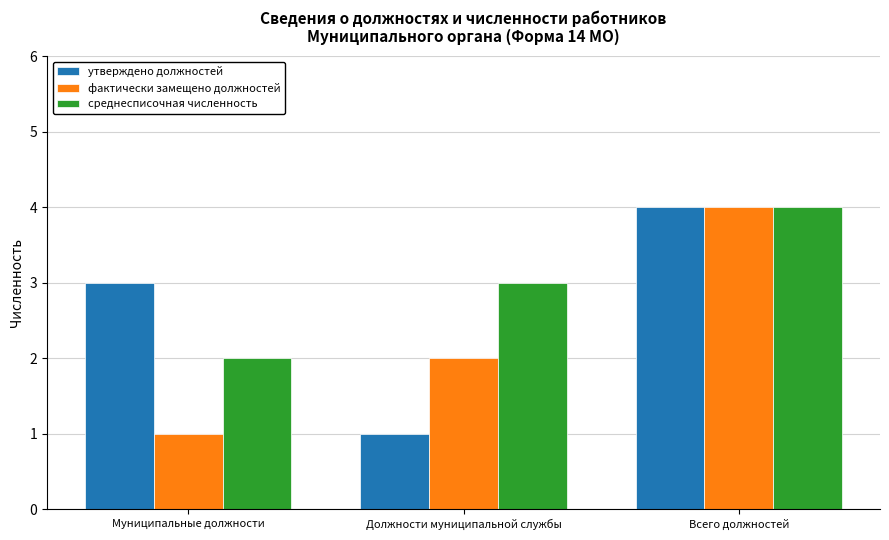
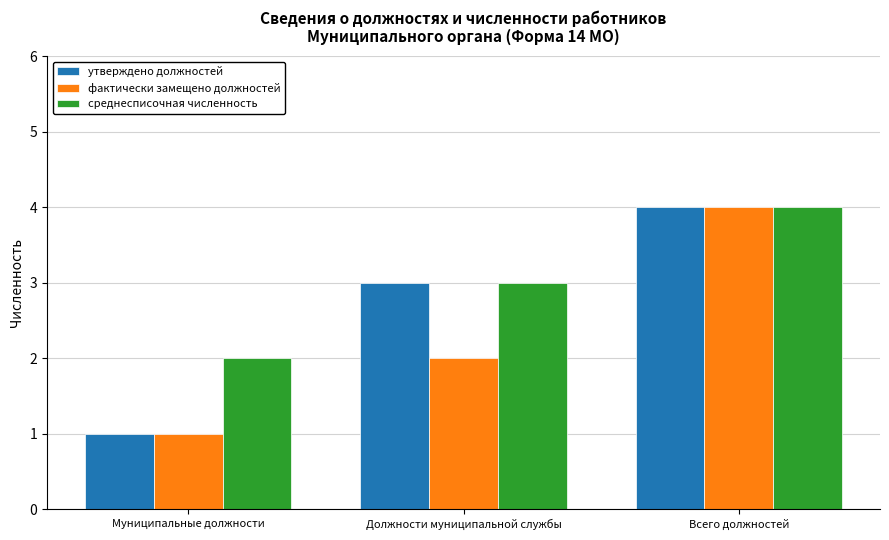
утверждено должностей, Муниципальные должности: 3 -> 1
утверждено должностей, Должности муниципальной службы: 1 -> 3
